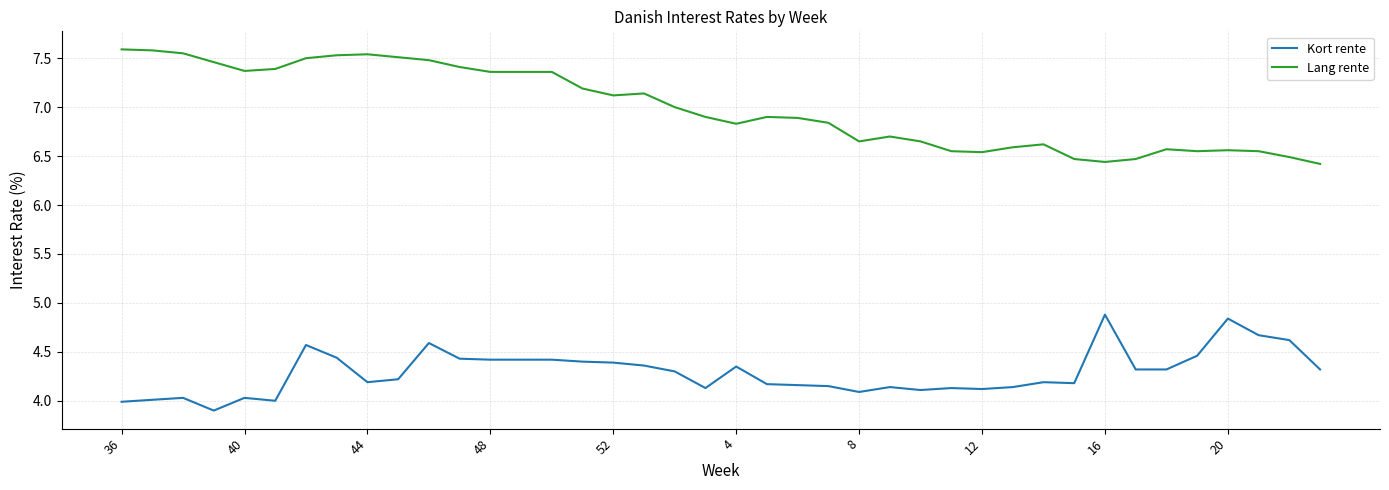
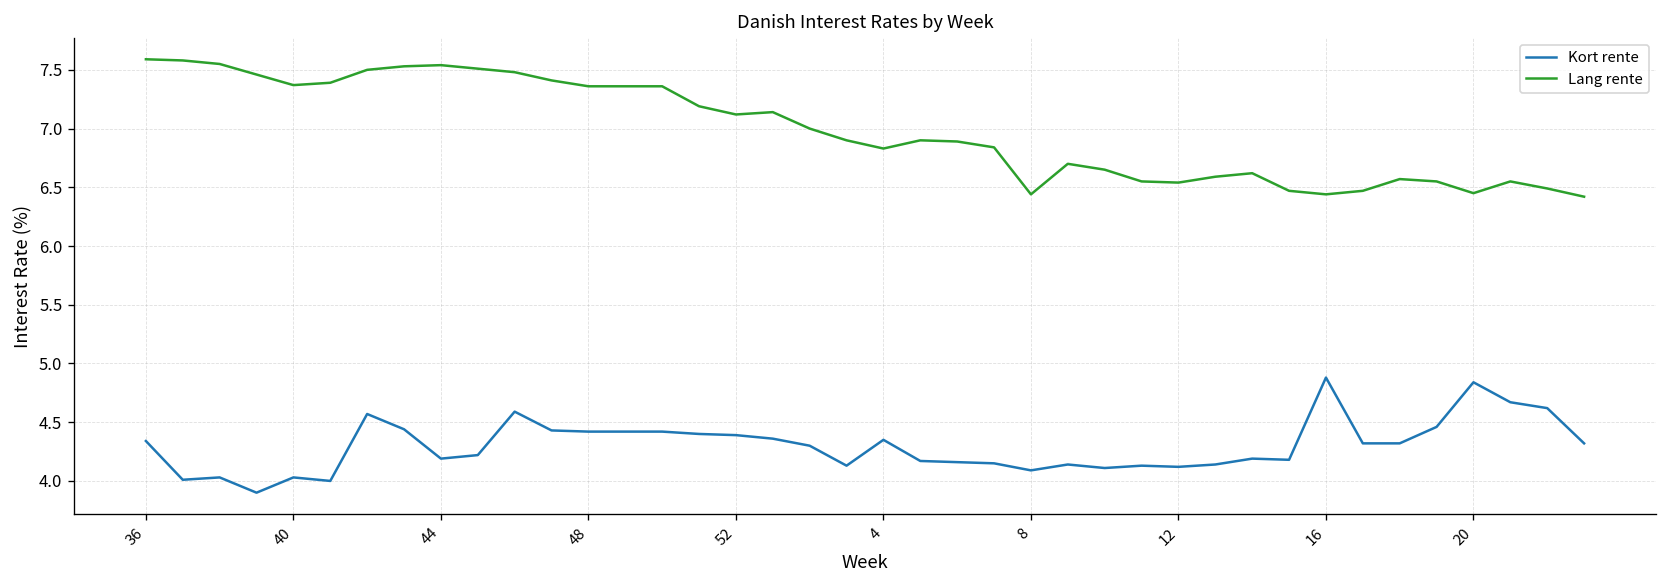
Kort rente, 36: 4.0 -> 4.3
Lang rente, 8: 6.7 -> 6.4
Lang rente, 20: 6.6 -> 6.5
